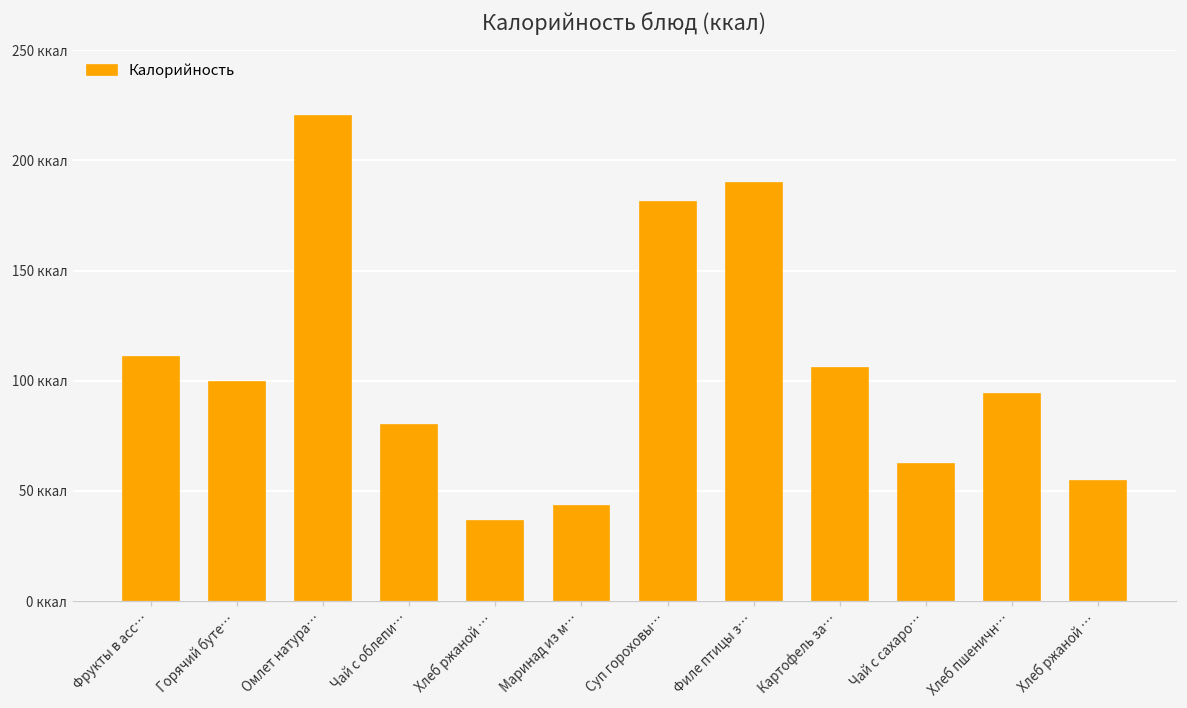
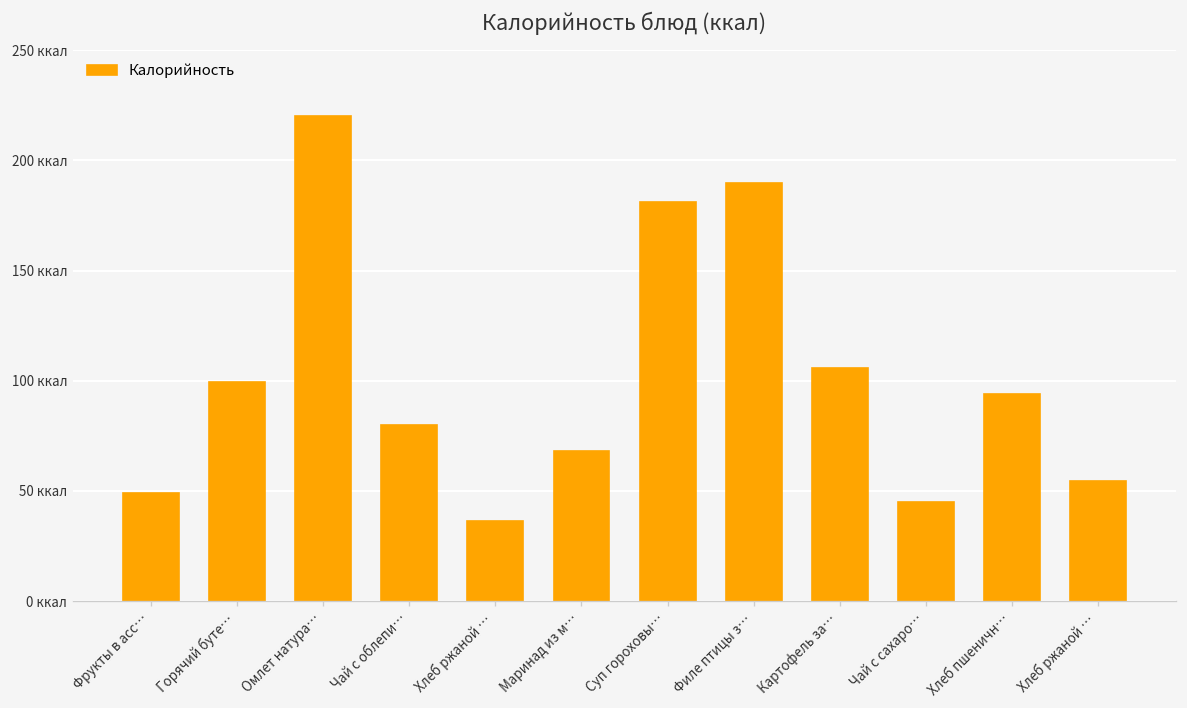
Фрукты в асс…: 111 ккал -> 49 ккал
Маринад из м…: 43 ккал -> 68 ккал
Чай с сахаро…: 62 ккал -> 45 ккал
